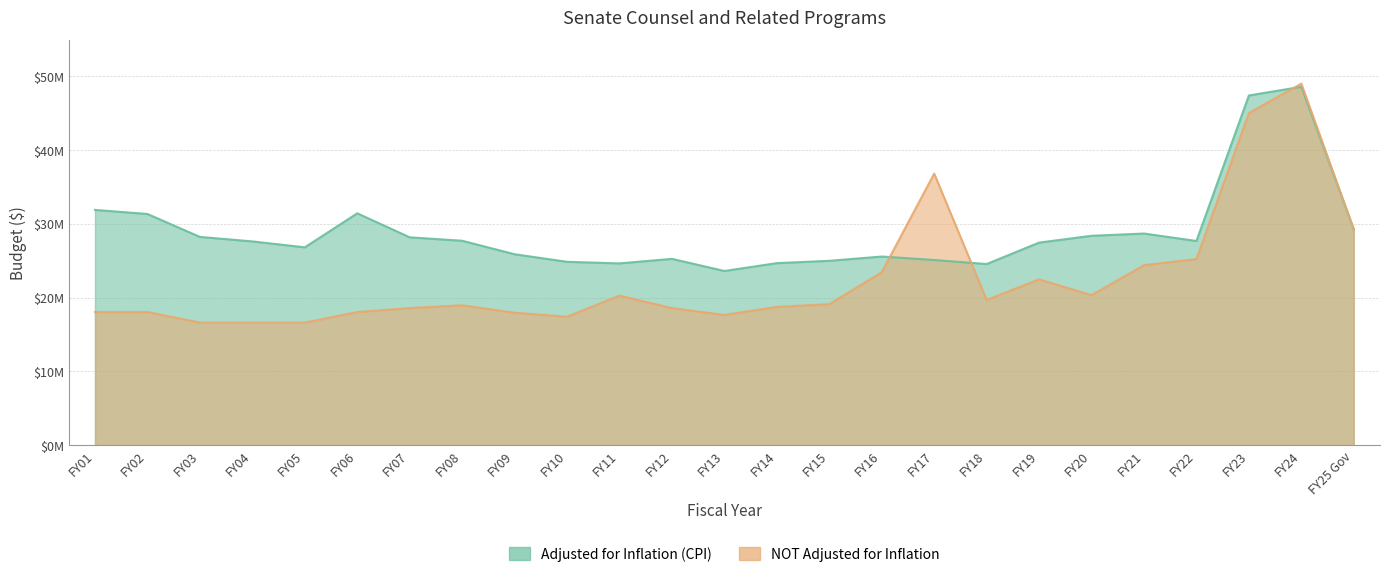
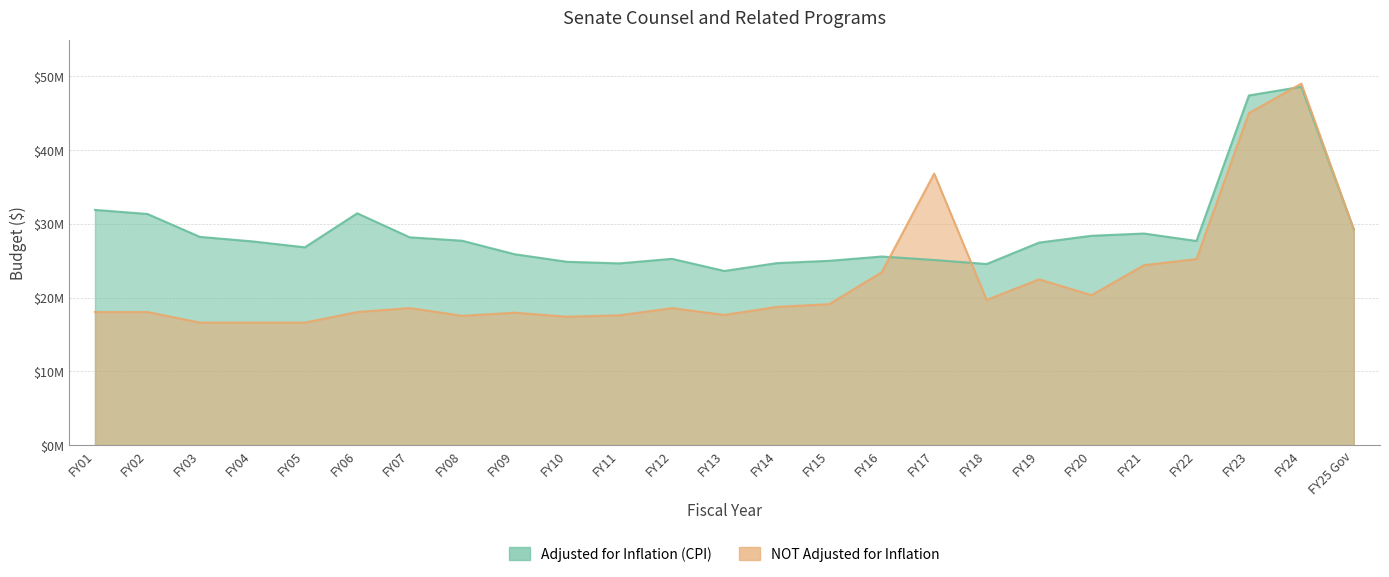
NOT Adjusted for Inflation, FY08: $19000000 -> $18000000
NOT Adjusted for Inflation, FY11: $20000000 -> $18000000
